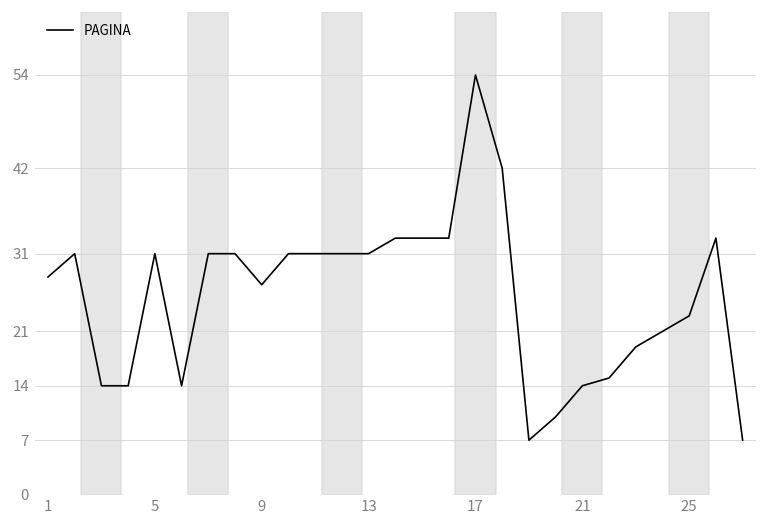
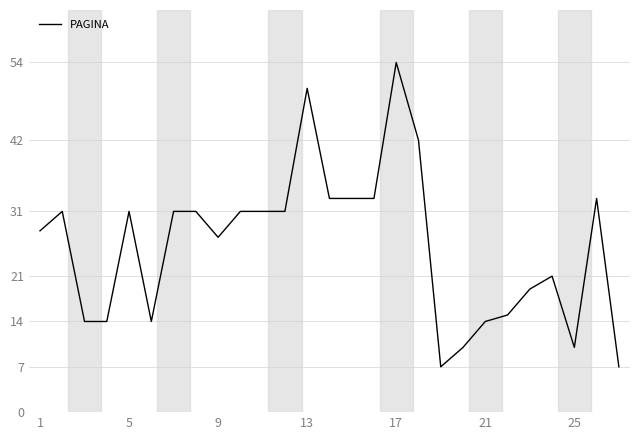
13: 31 -> 50
25: 23 -> 10
